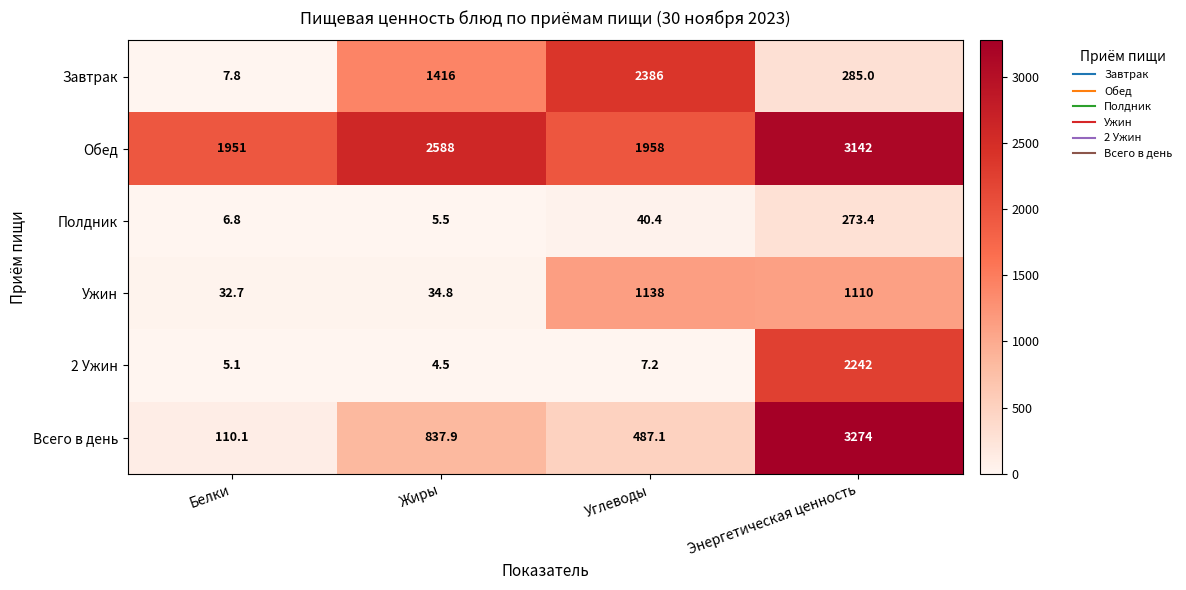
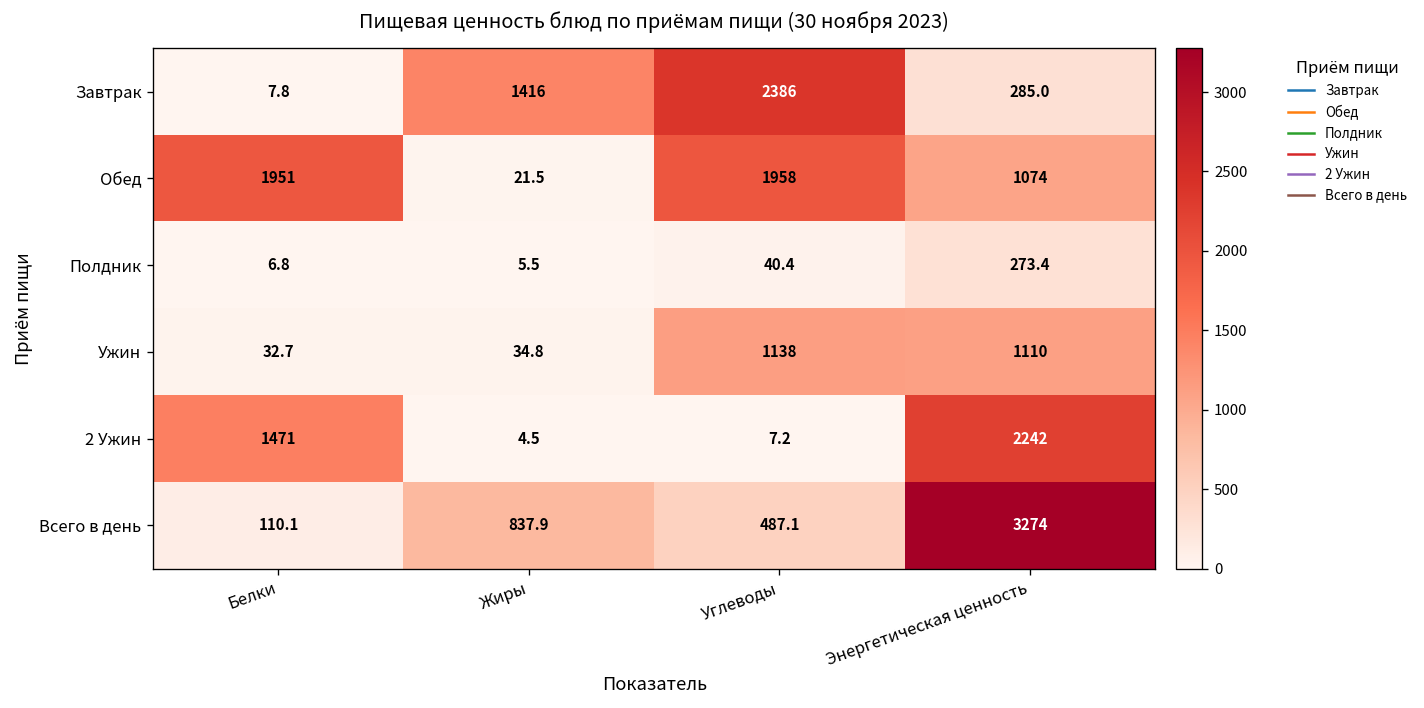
Обед, Жиры: 2588 -> 21.5
Обед, Энергетическая ценность: 3142 -> 1074
2 Ужин, Белки: 5.1 -> 1471
